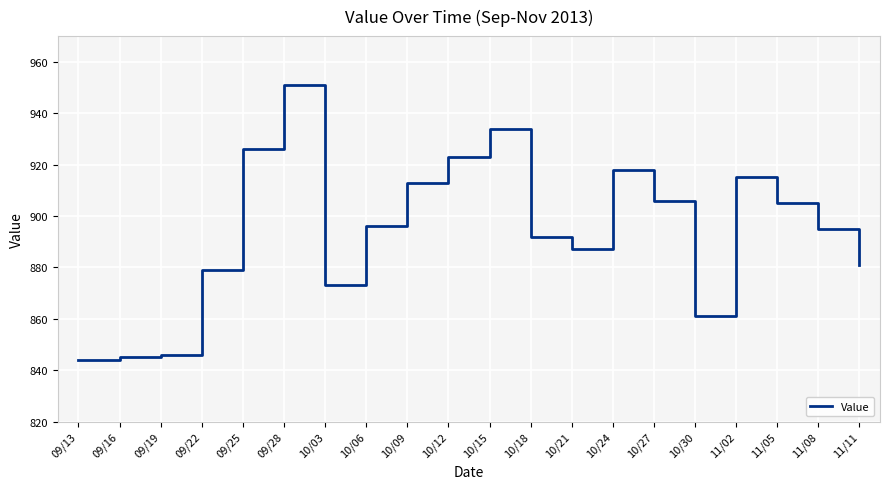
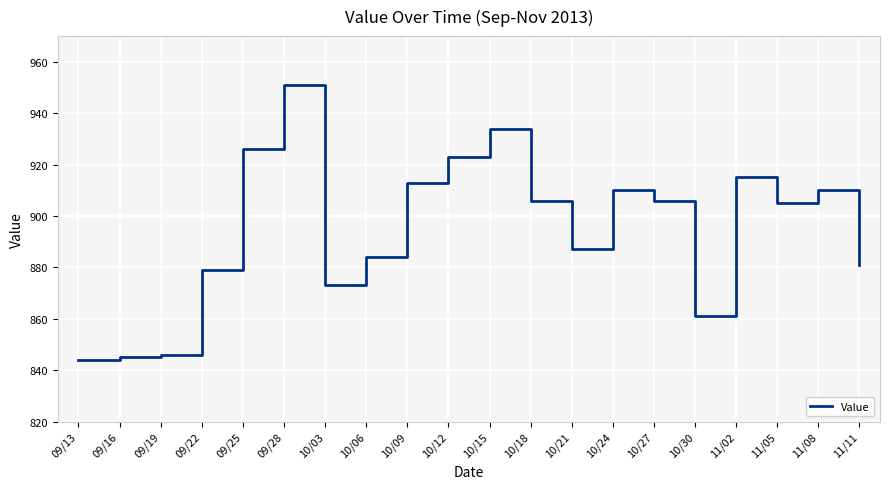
10/06: 896 -> 884
10/18: 892 -> 906
10/24: 918 -> 910
11/08: 895 -> 910
